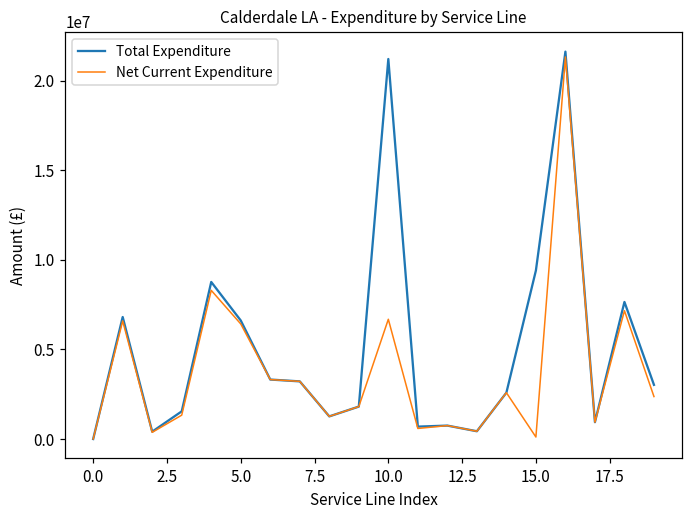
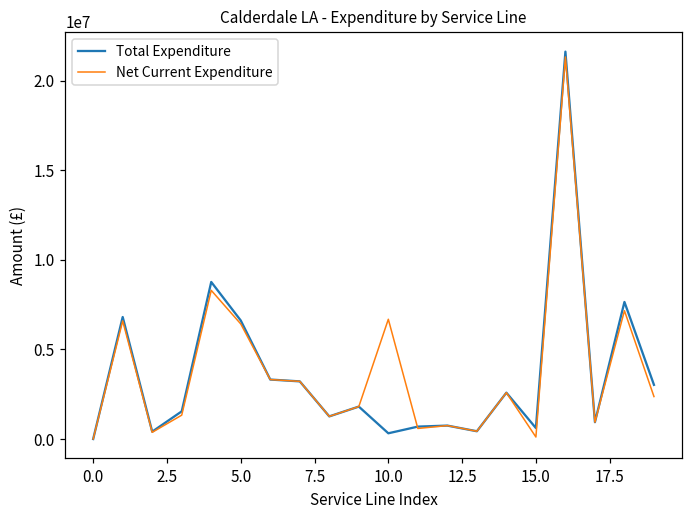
Total Expenditure, 10.0: 21200000 -> 300000
Total Expenditure, 15.0: 9400000 -> 600000
